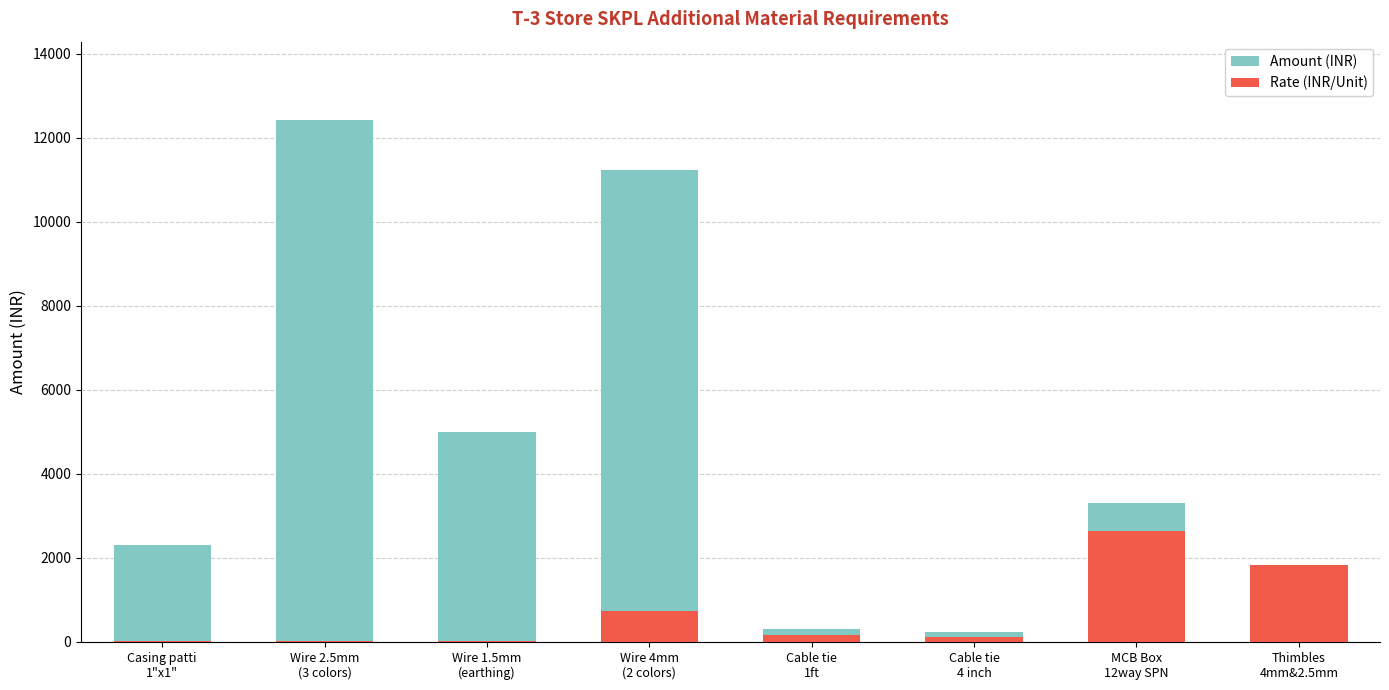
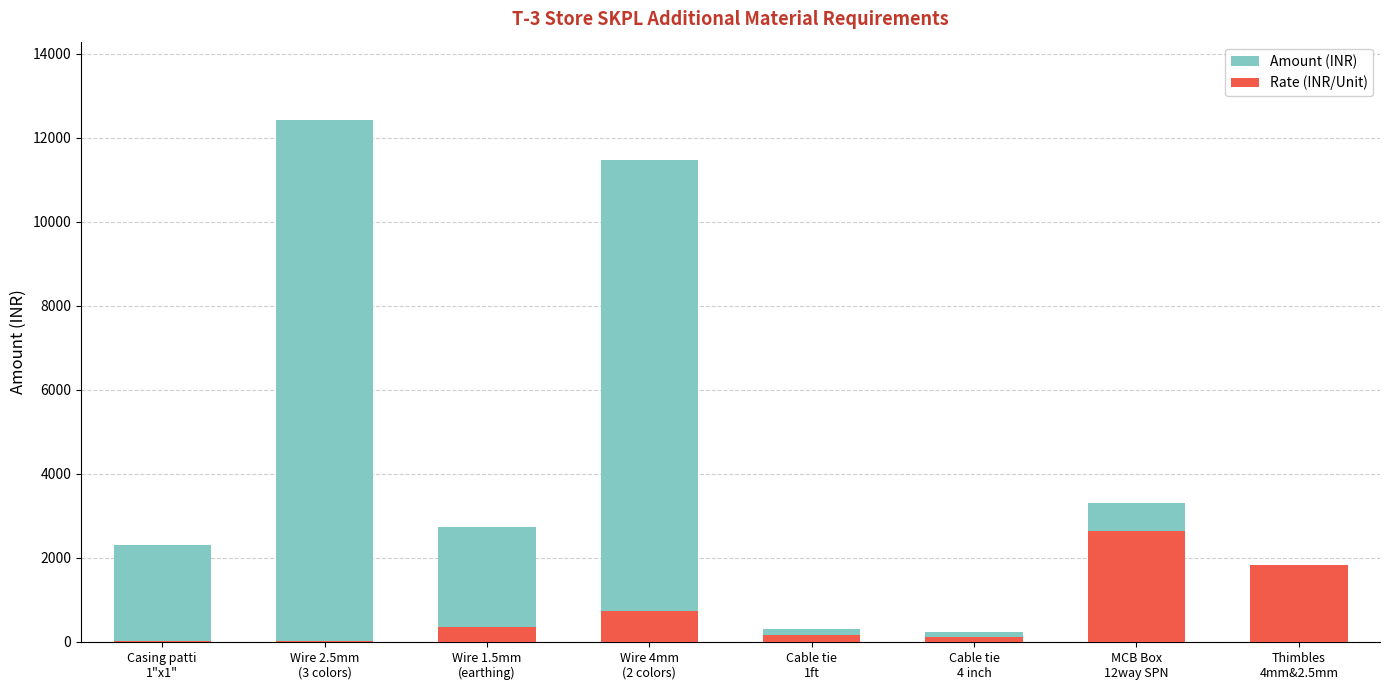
Amount (INR), Wire 1.5mm (earthing): 5000 -> 2700
Rate (INR/Unit), Wire 1.5mm (earthing): 0 -> 300
Amount (INR), Wire 4mm (2 colors): 11200 -> 11500
